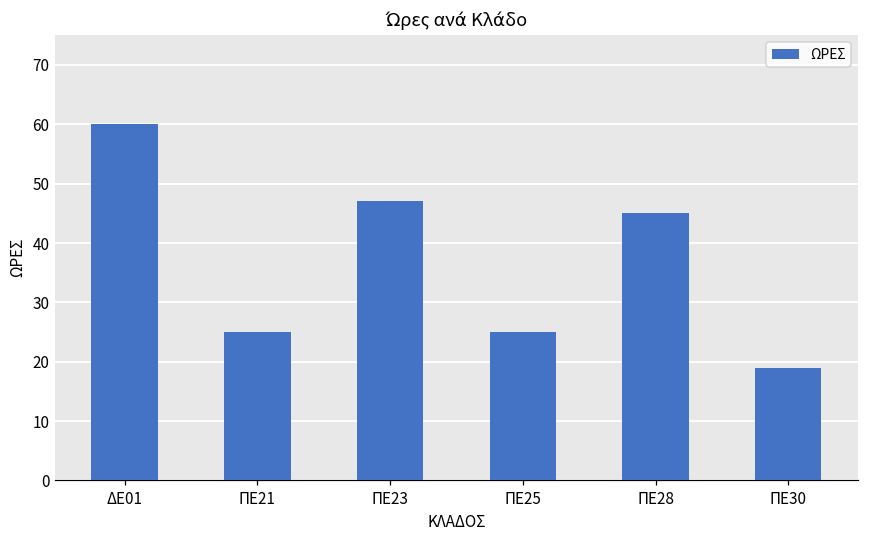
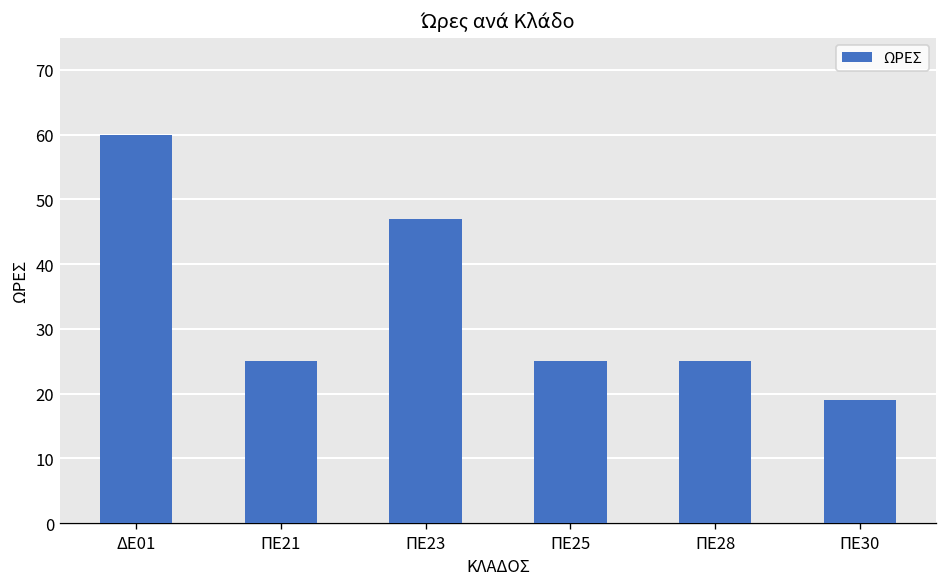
ΠΕ28: 45 -> 25
